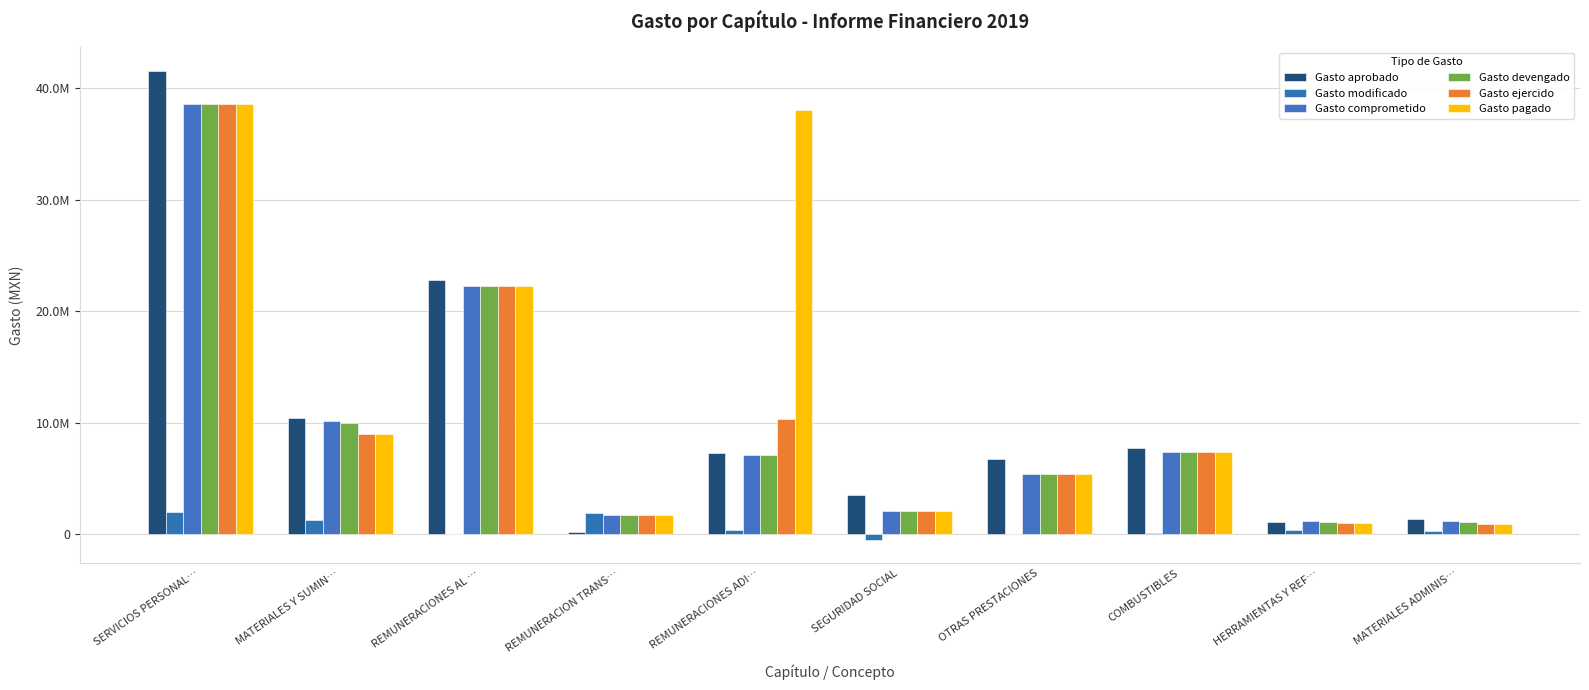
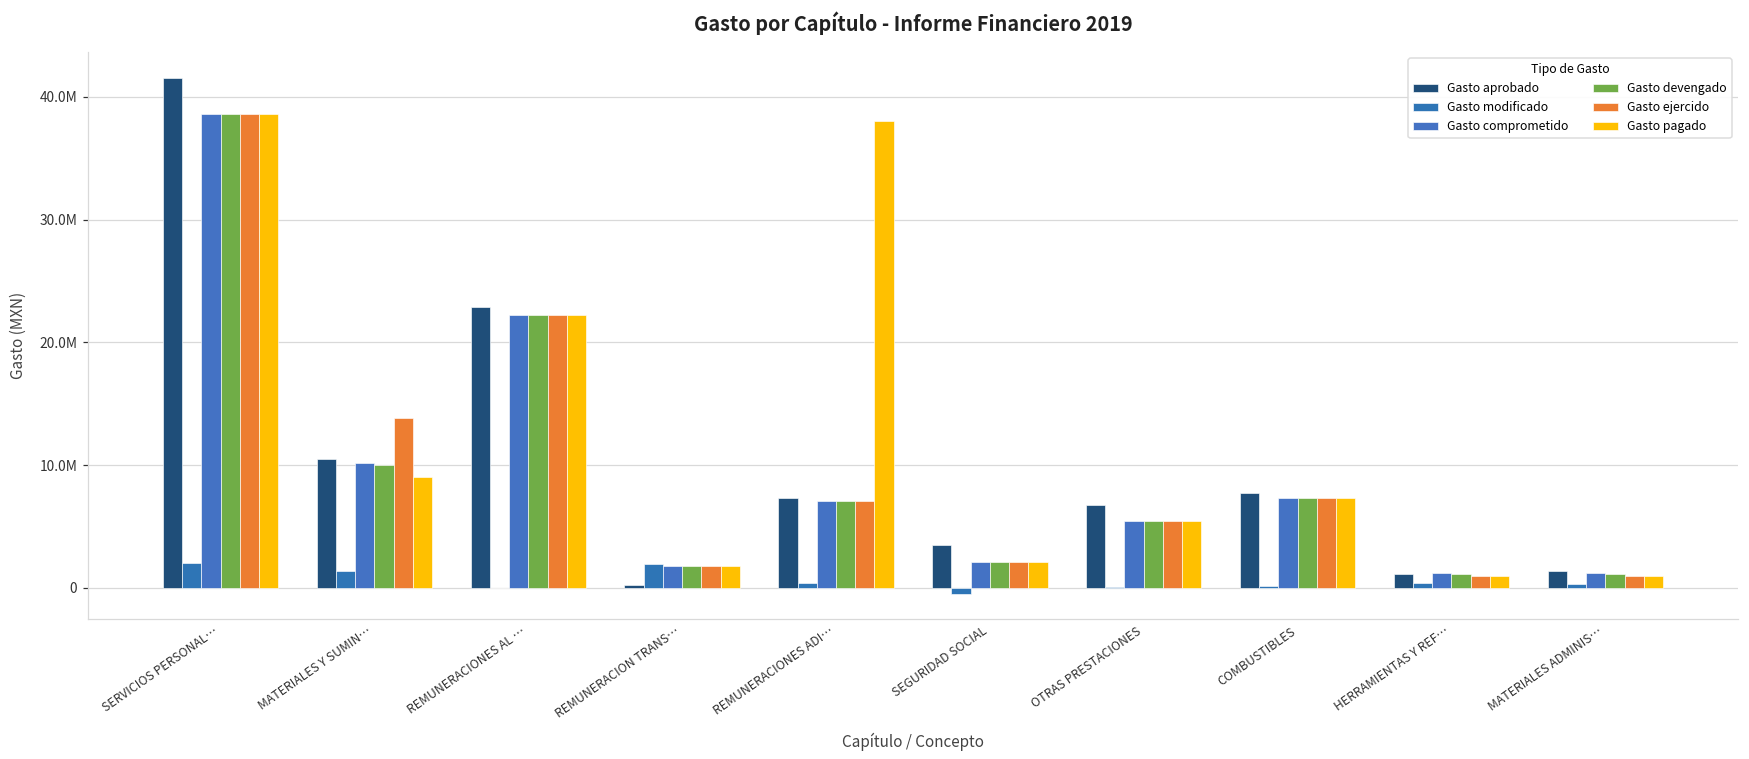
Gasto ejercido, MATERIALES Y SUMIN…: 9000000 -> 13900000
Gasto ejercido, REMUNERACIONES ADI…: 10300000 -> 7100000
